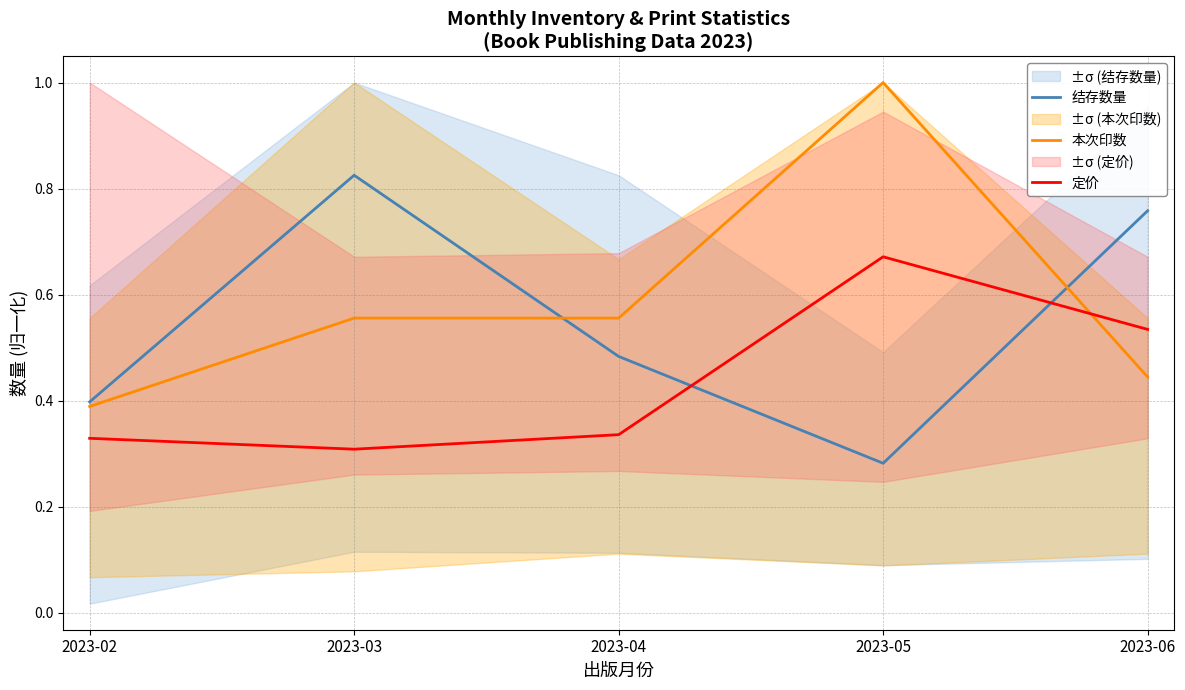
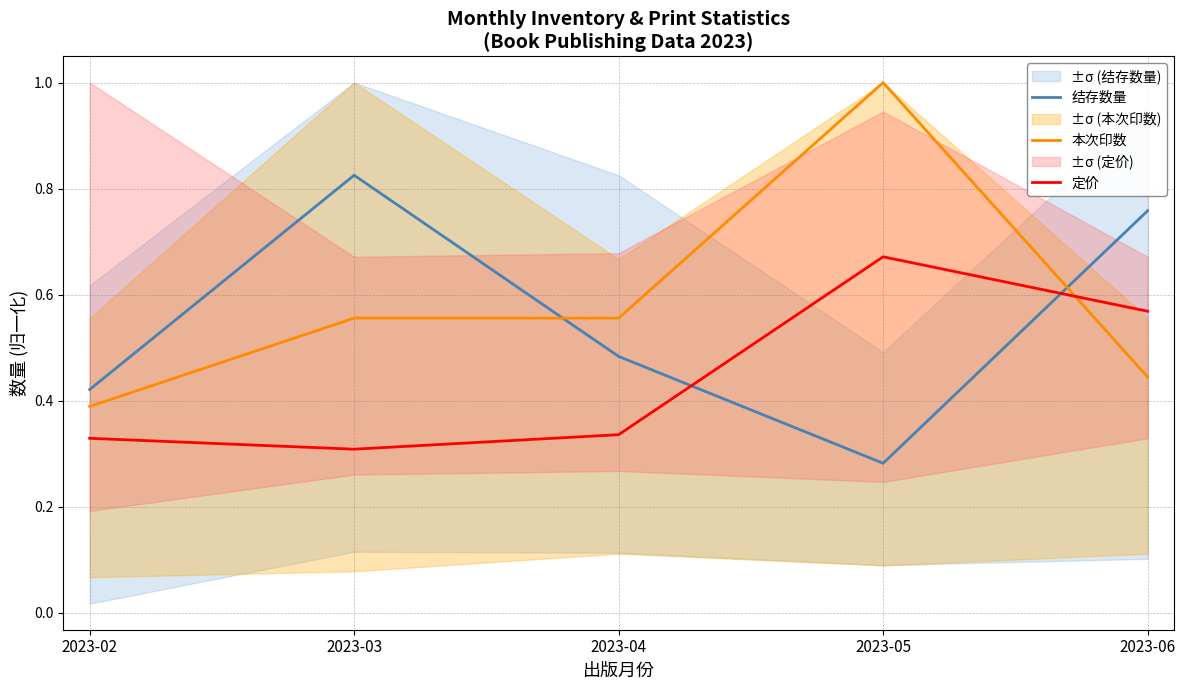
结存数量, 2023-02: 0.40 -> 0.42
定价, 2023-06: 0.53 -> 0.57
